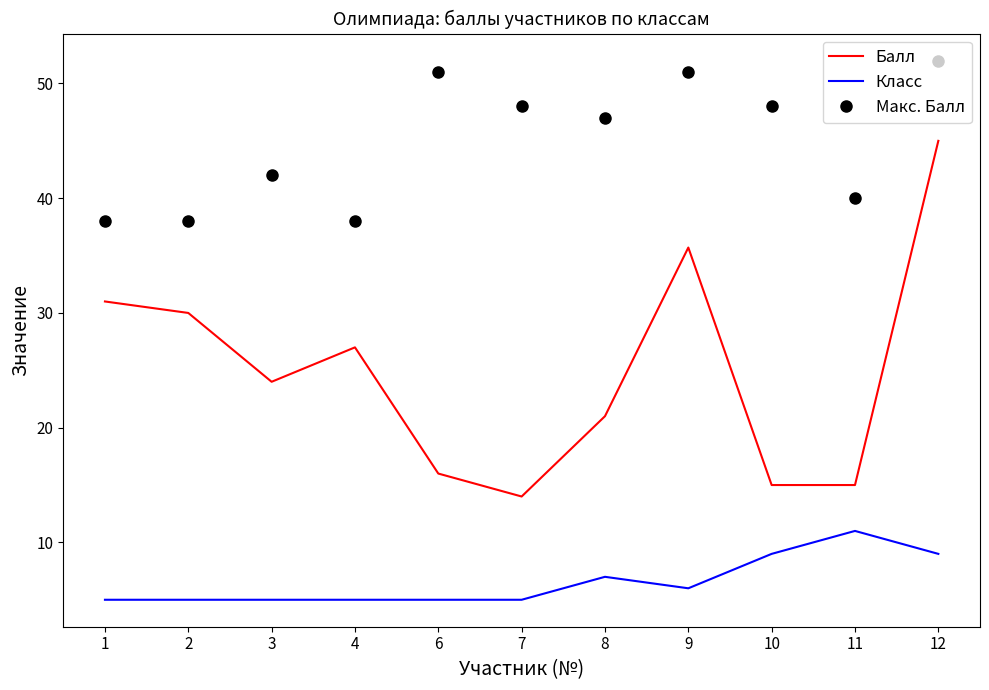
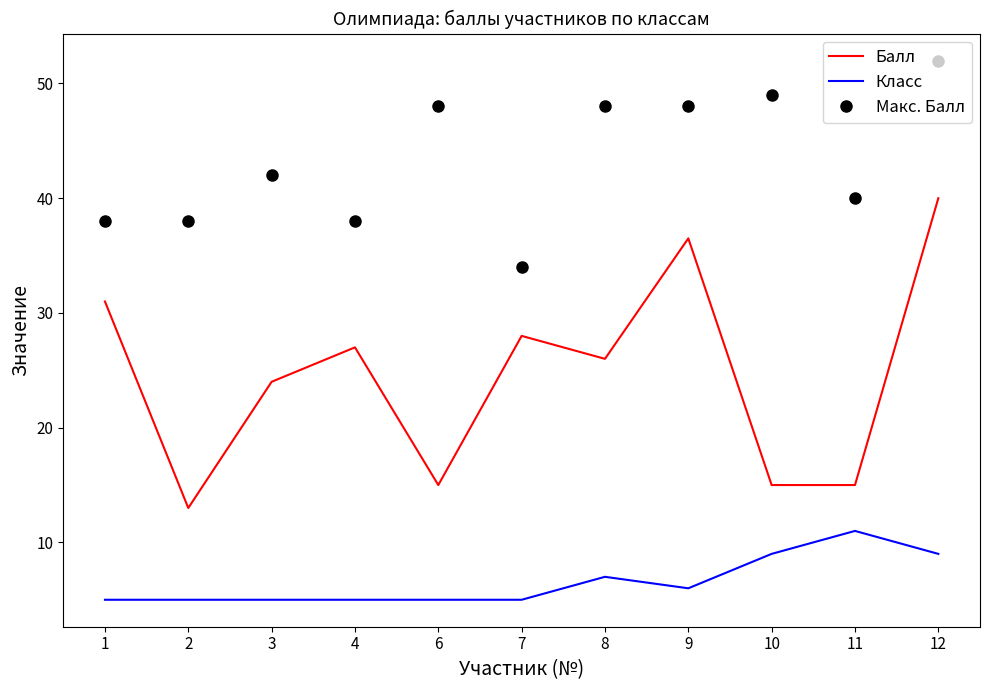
Балл, 2: 30 -> 13
Балл, 6: 16 -> 15
Макс. Балл, 6: 51 -> 48
Балл, 7: 14 -> 28
Макс. Балл, 7: 48 -> 34
Балл, 8: 21 -> 26
Макс. Балл, 8: 47 -> 48
Балл, 9: 35.7 -> 36.5
Макс. Балл, 9: 51 -> 48
Макс. Балл, 10: 48 -> 49
Балл, 12: 45 -> 40
